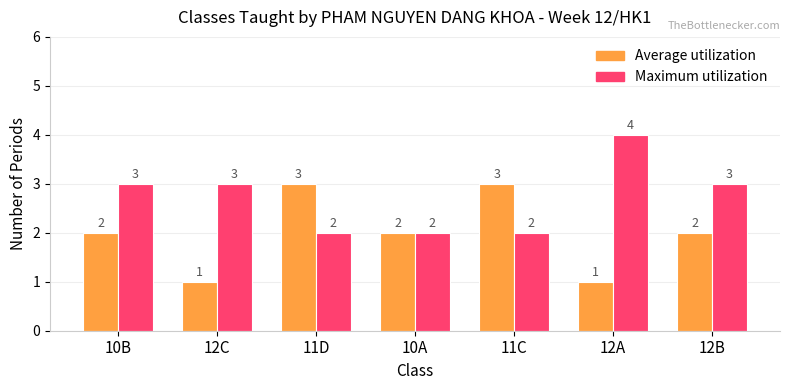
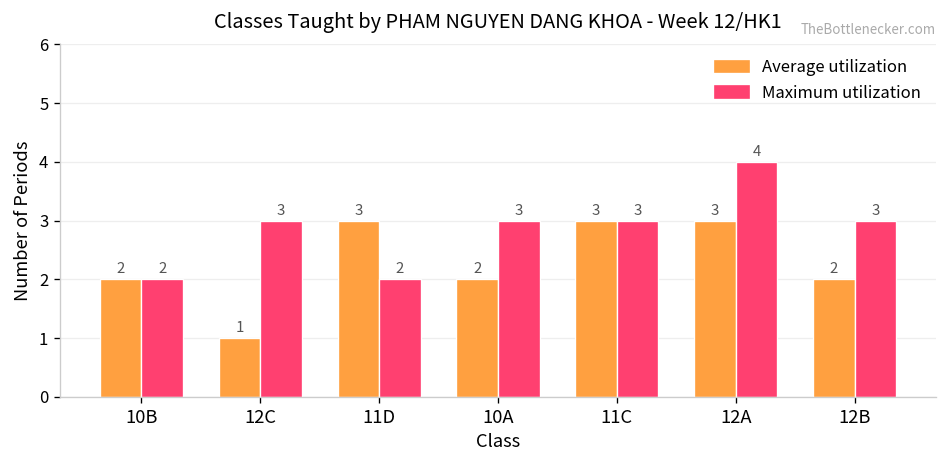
Maximum utilization, 10B: 3 -> 2
Maximum utilization, 10A: 2 -> 3
Maximum utilization, 11C: 2 -> 3
Average utilization, 12A: 1 -> 3
